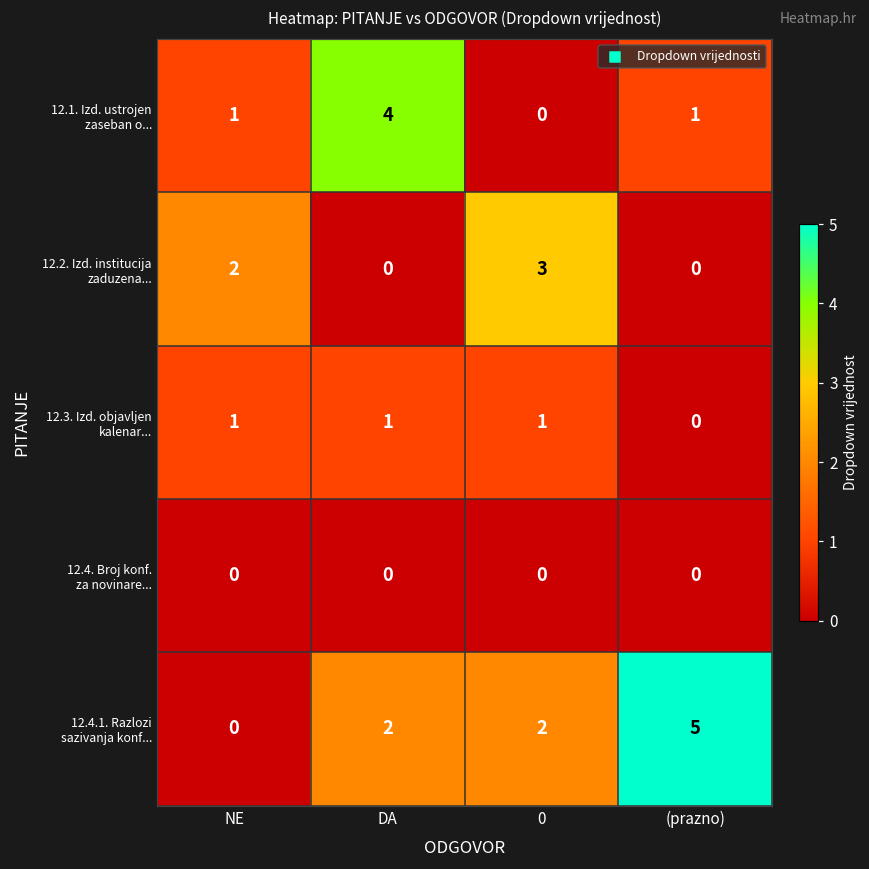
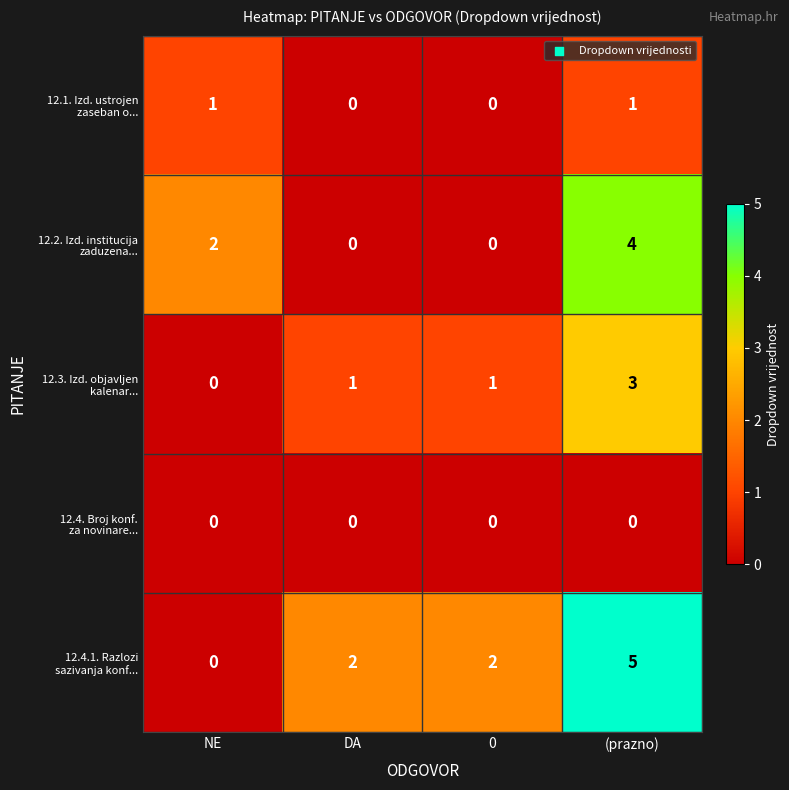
12.1. Izd. ustrojen zaseban o..., DA: 4 -> 0
12.2. Izd. institucija zaduzena..., 0: 3 -> 0
12.2. Izd. institucija zaduzena..., (prazno): 0 -> 4
12.3. Izd. objavljen kalenar..., NE: 1 -> 0
12.3. Izd. objavljen kalenar..., (prazno): 0 -> 3
